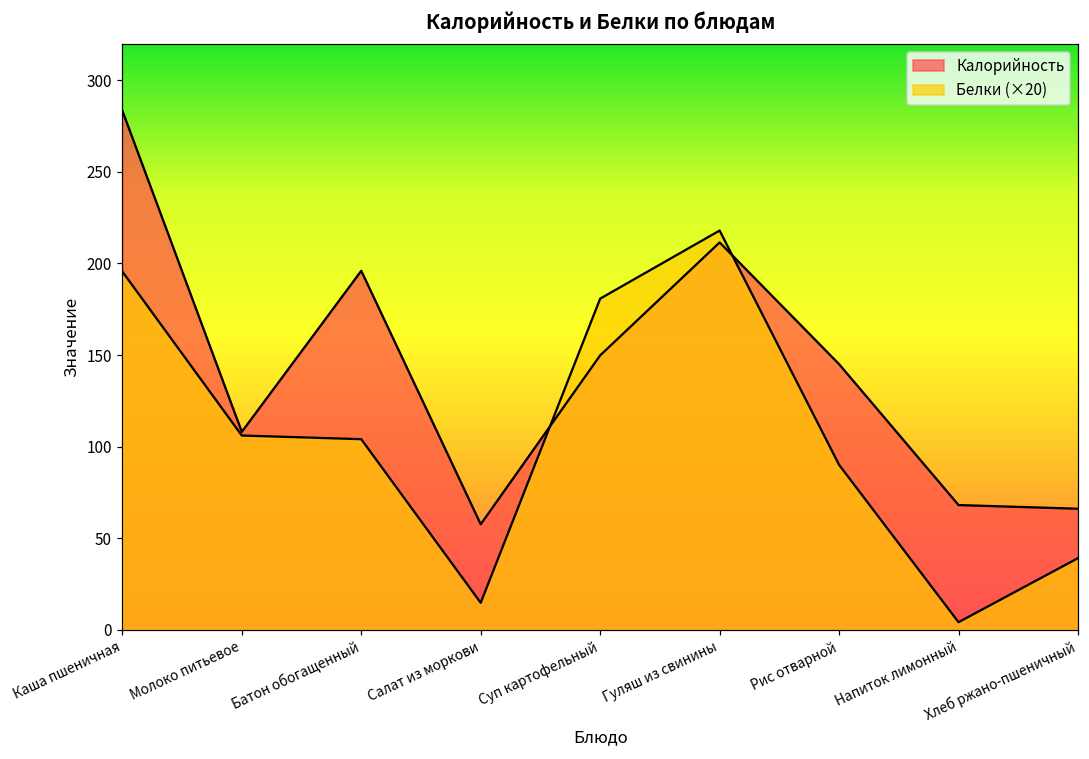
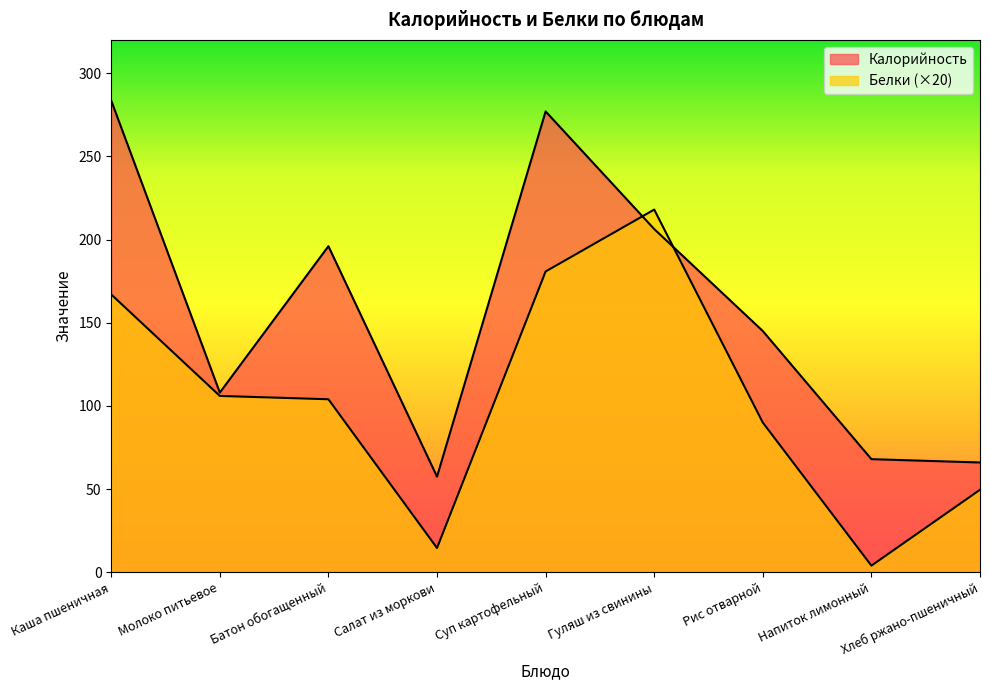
Белки (×20), Каша пшеничная: 196 -> 167
Калорийность, Суп картофельный: 150 -> 277
Калорийность, Гуляш из свинины: 212 -> 206
Белки (×20), Хлеб ржано-пшеничный: 39 -> 50
